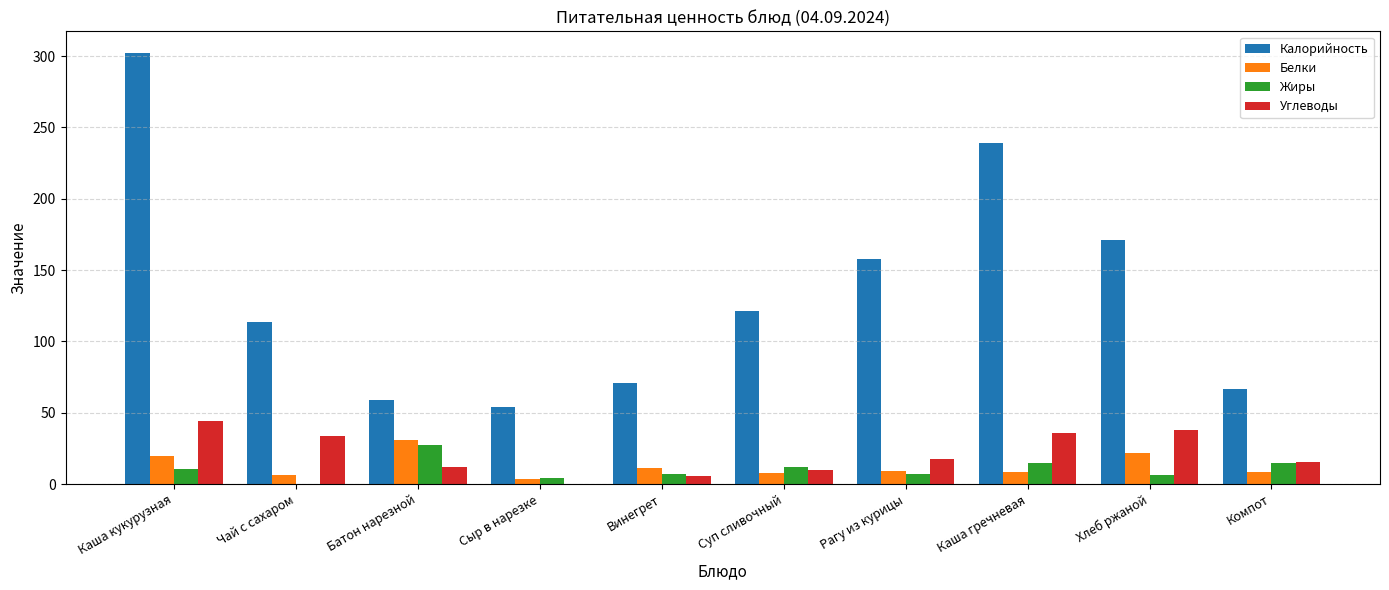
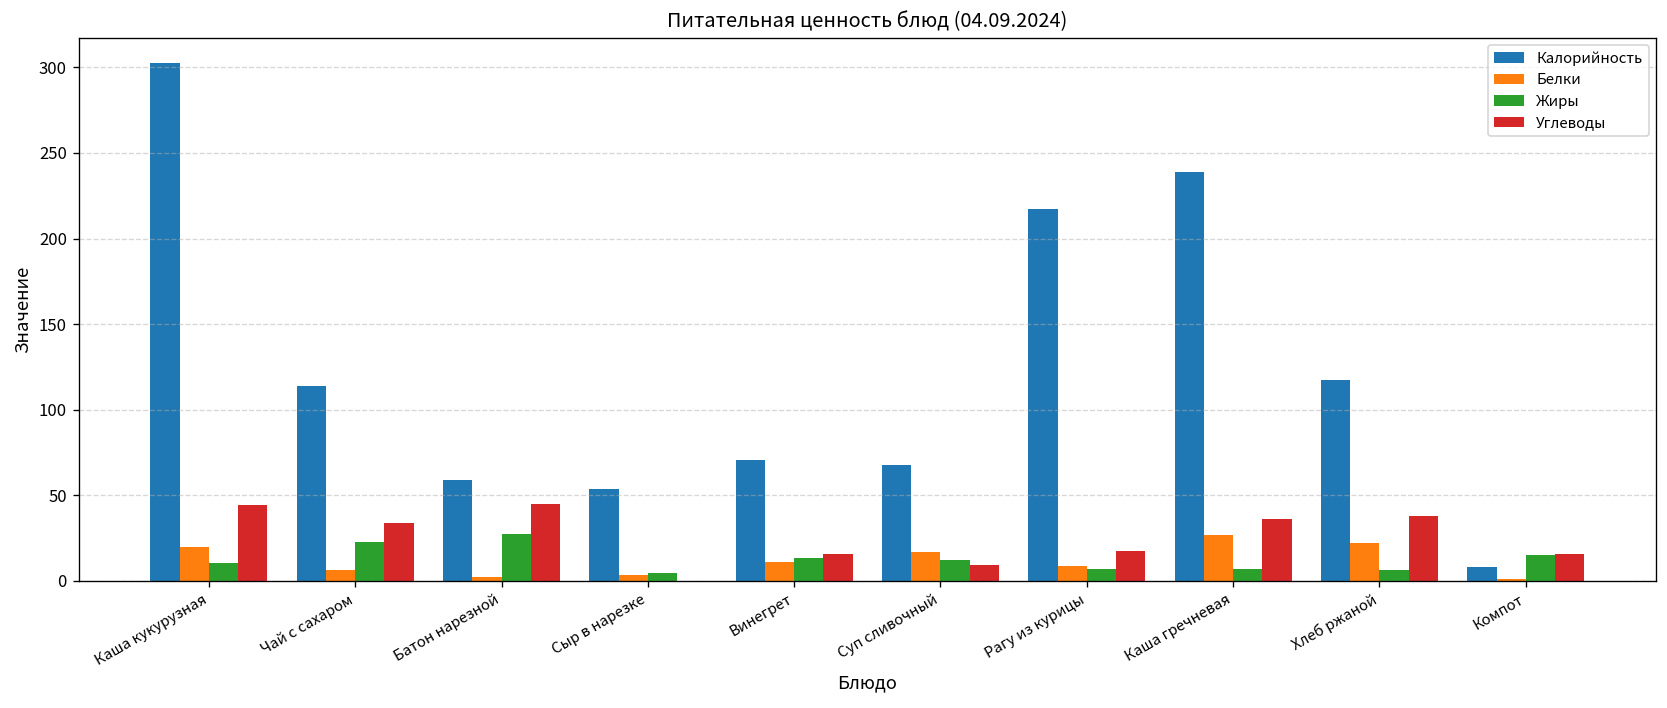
Жиры, Чай с сахаром: 0 -> 23
Белки, Батон нарезной: 31 -> 2
Углеводы, Батон нарезной: 12 -> 45
Жиры, Винегрет: 7 -> 13
Углеводы, Винегрет: 5 -> 16
Калорийность, Суп сливочный: 121 -> 68
Белки, Суп сливочный: 7 -> 17
Калорийность, Рагу из курицы: 158 -> 217
Белки, Каша гречневая: 8 -> 27
Жиры, Каша гречневая: 14 -> 7
Калорийность, Хлеб ржаной: 171 -> 117
Калорийность, Компот: 67 -> 8
Белки, Компот: 8 -> 1
